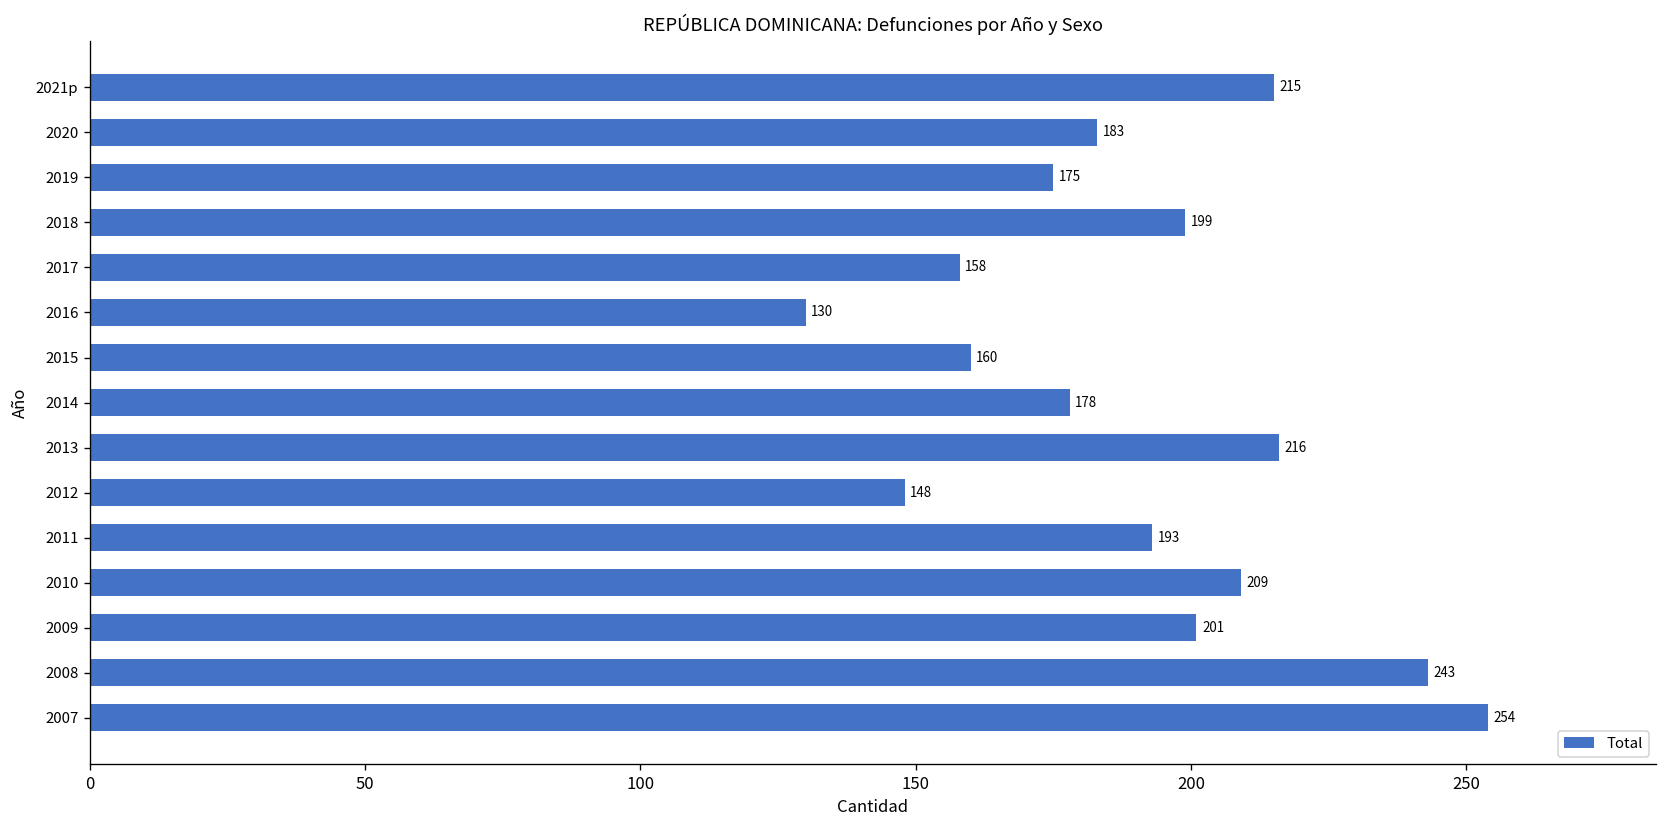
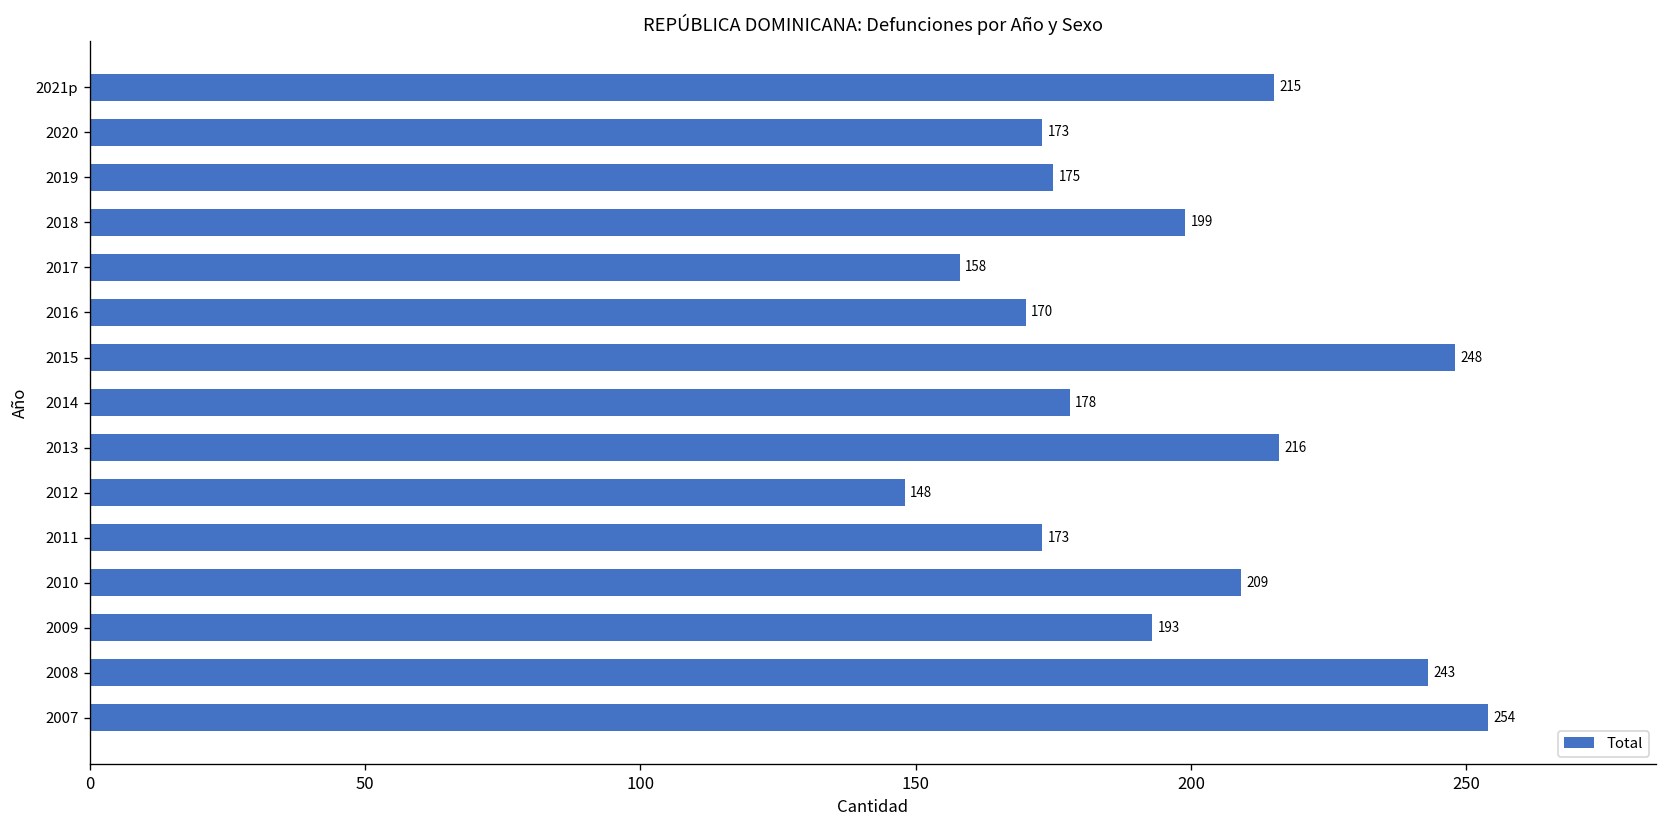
2020: 183 -> 173
2016: 130 -> 170
2015: 160 -> 248
2011: 193 -> 173
2009: 201 -> 193
